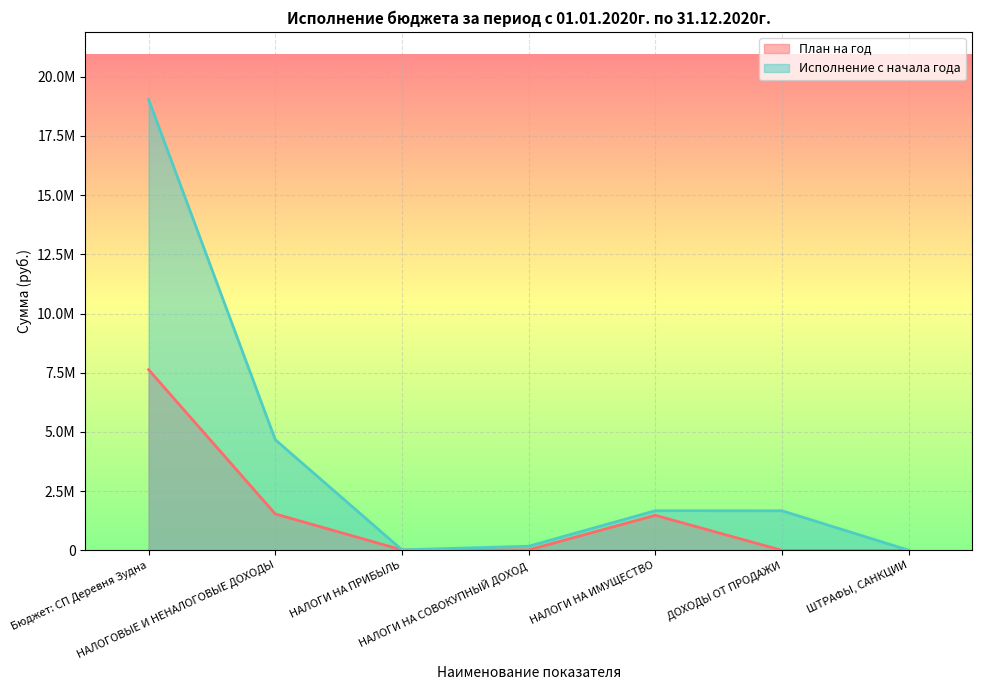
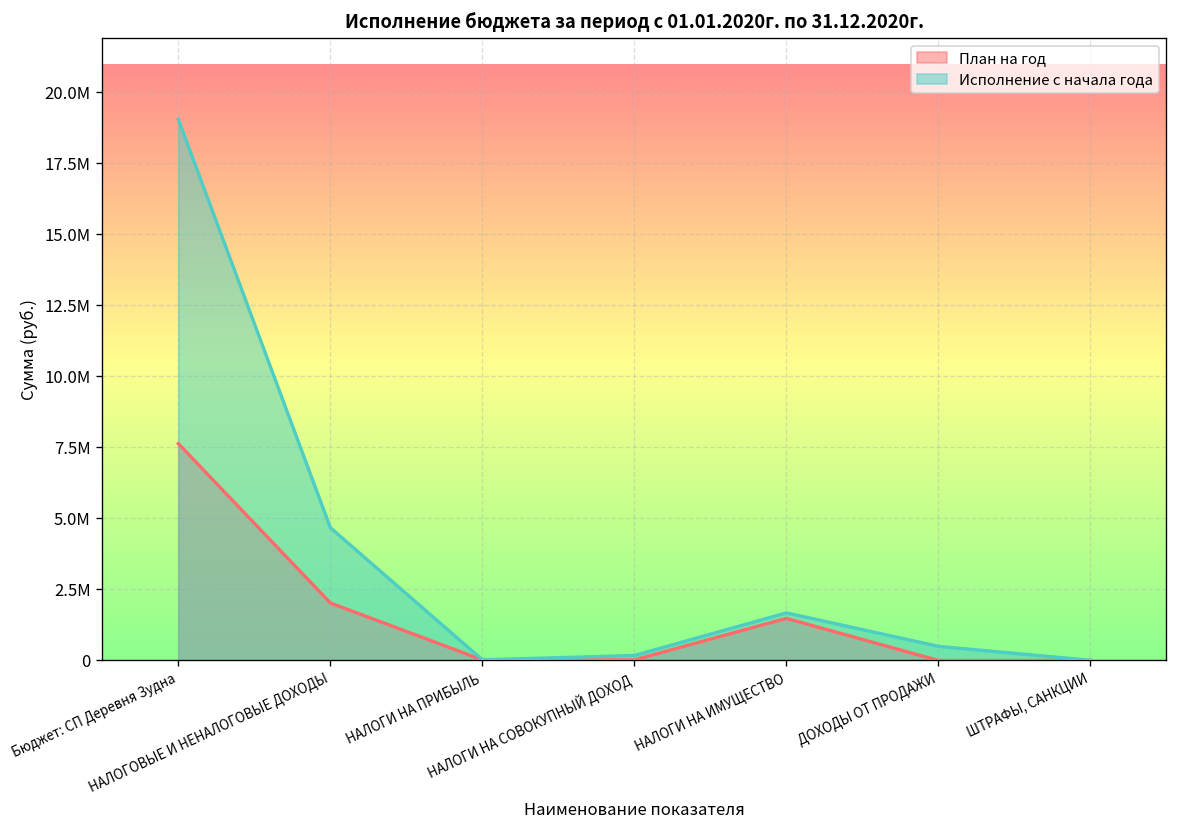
План на год, НАЛОГОВЫЕ И НЕНАЛОГОВЫЕ ДОХОДЫ: 1500000 -> 2000000
Исполнение с начала года, ДОХОДЫ ОТ ПРОДАЖИ: 1700000 -> 500000
